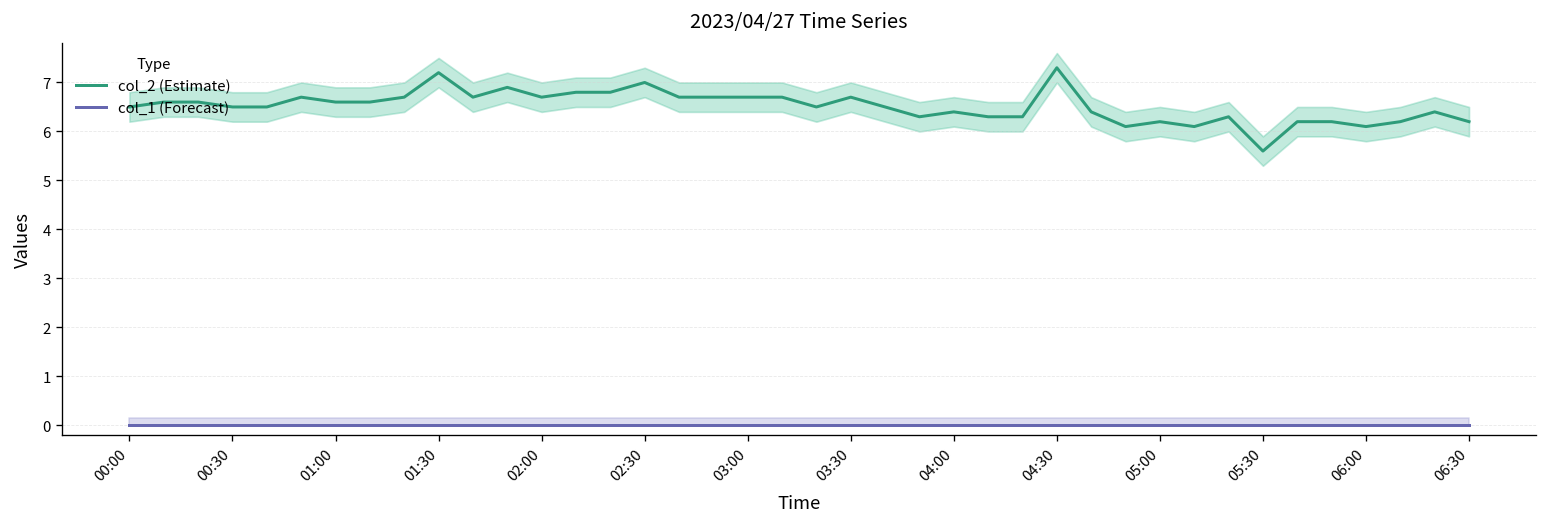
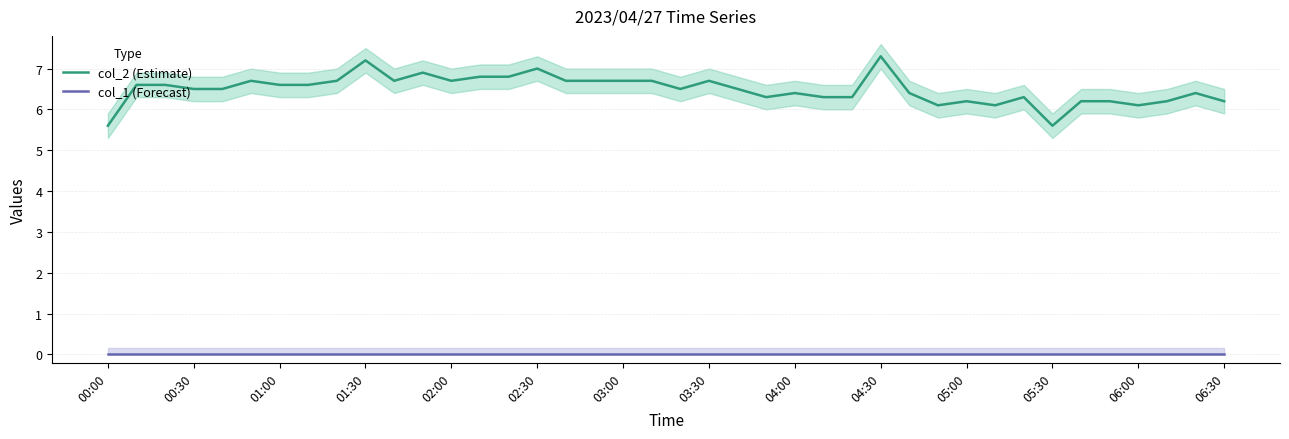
col_2 (Estimate), 00:00: 6.5 -> 5.6
